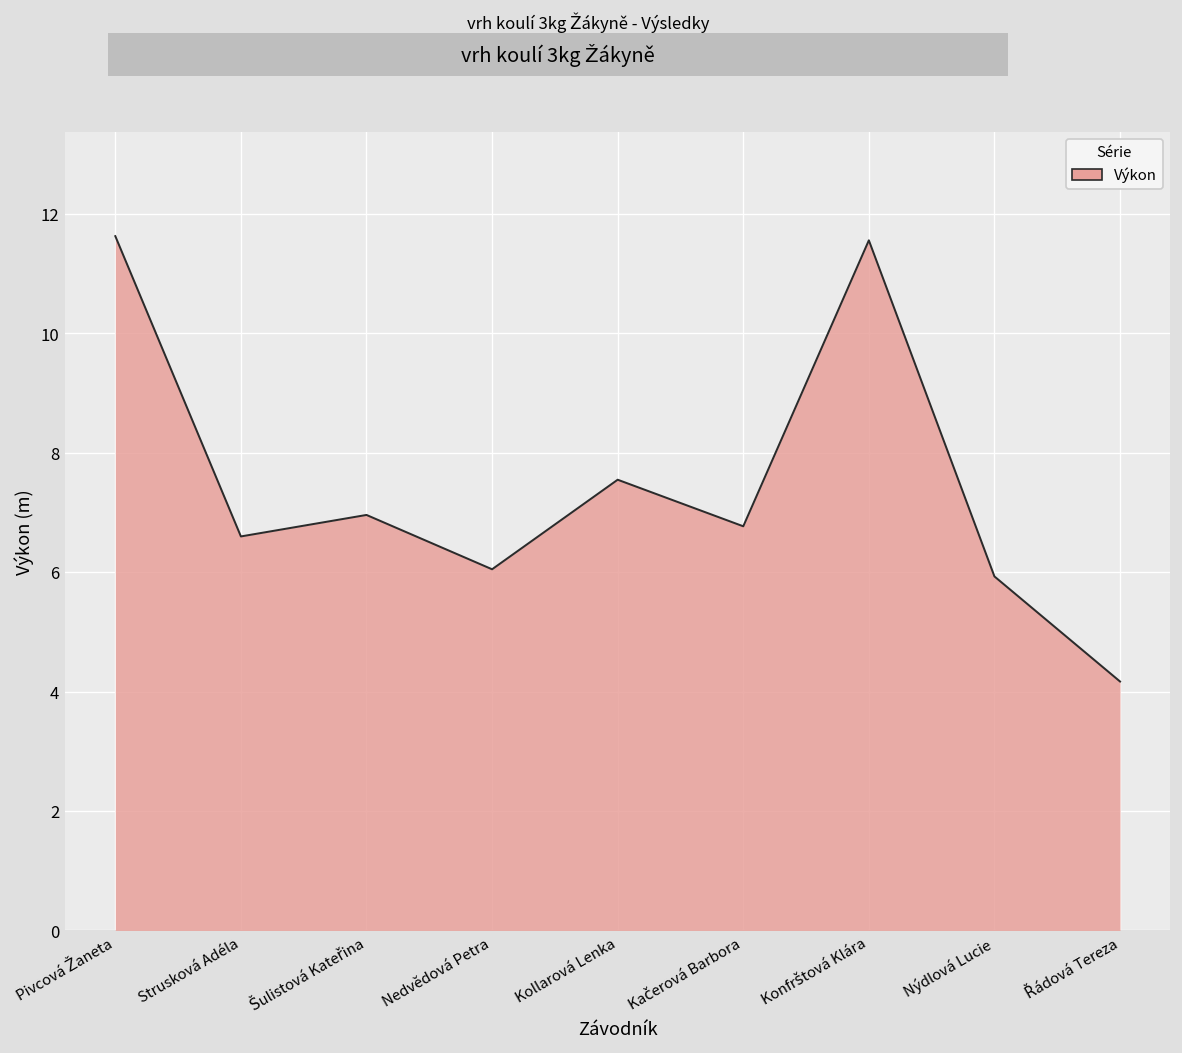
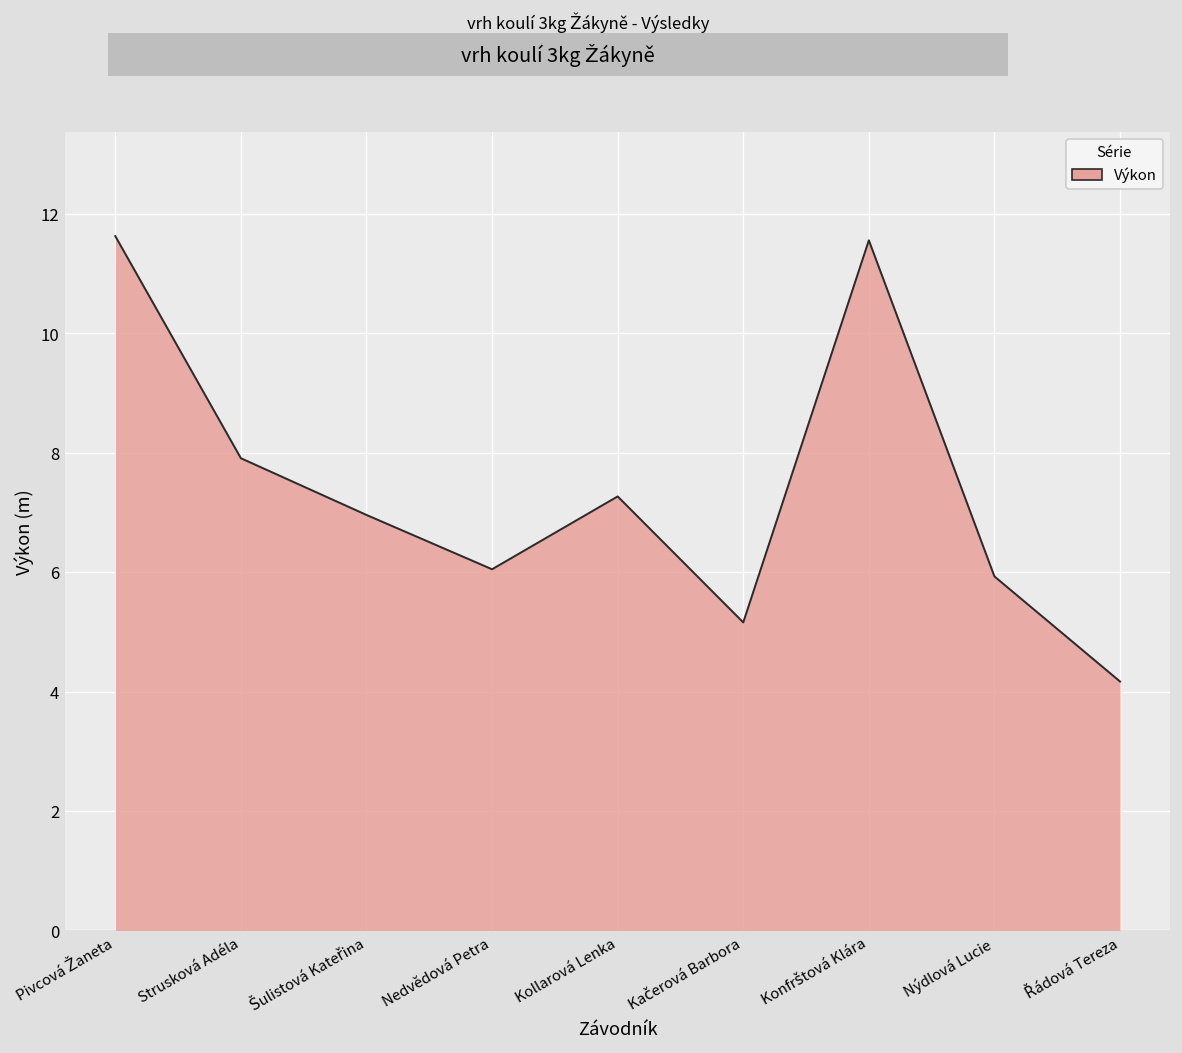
Strusková Adéla: 6.6 -> 7.9
Kollarová Lenka: 7.6 -> 7.3
Kačerová Barbora: 6.8 -> 5.2
